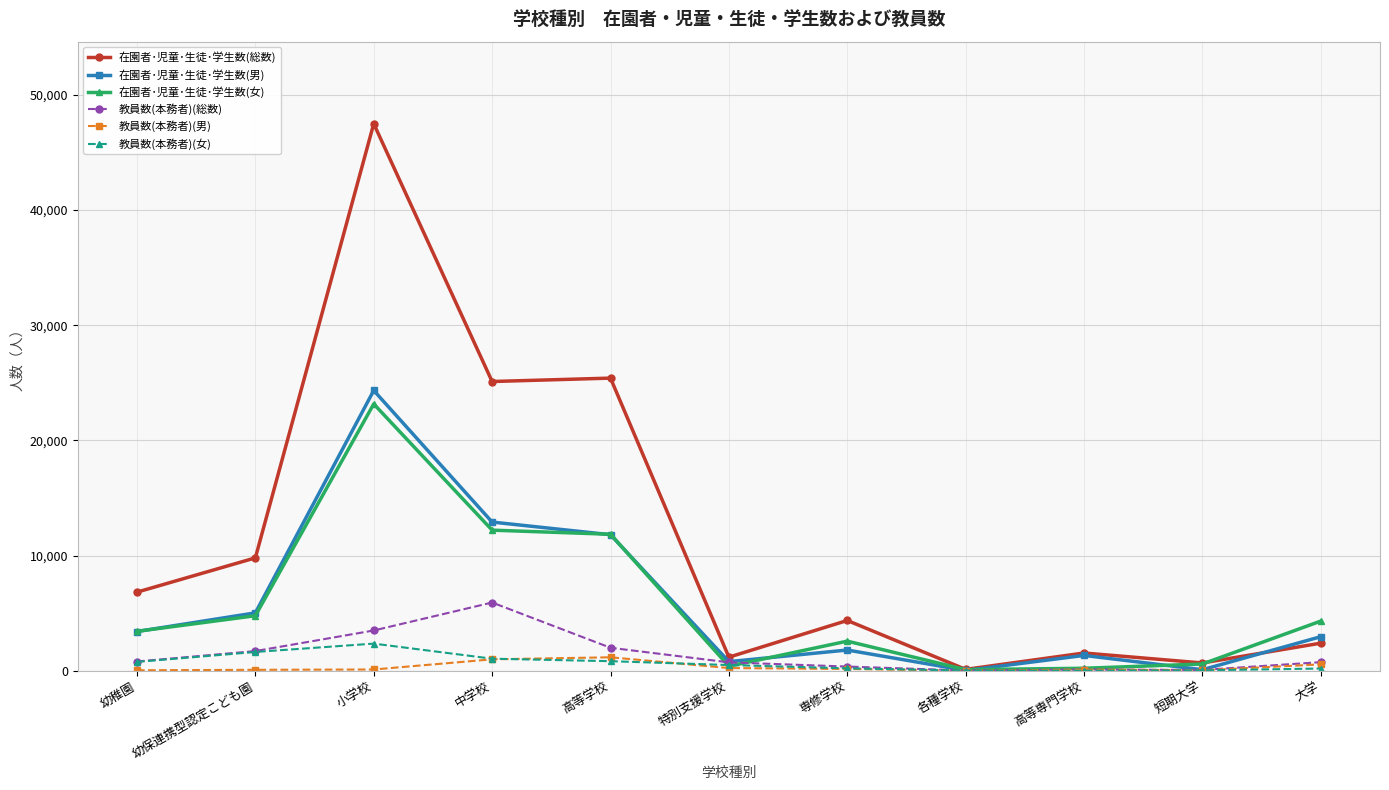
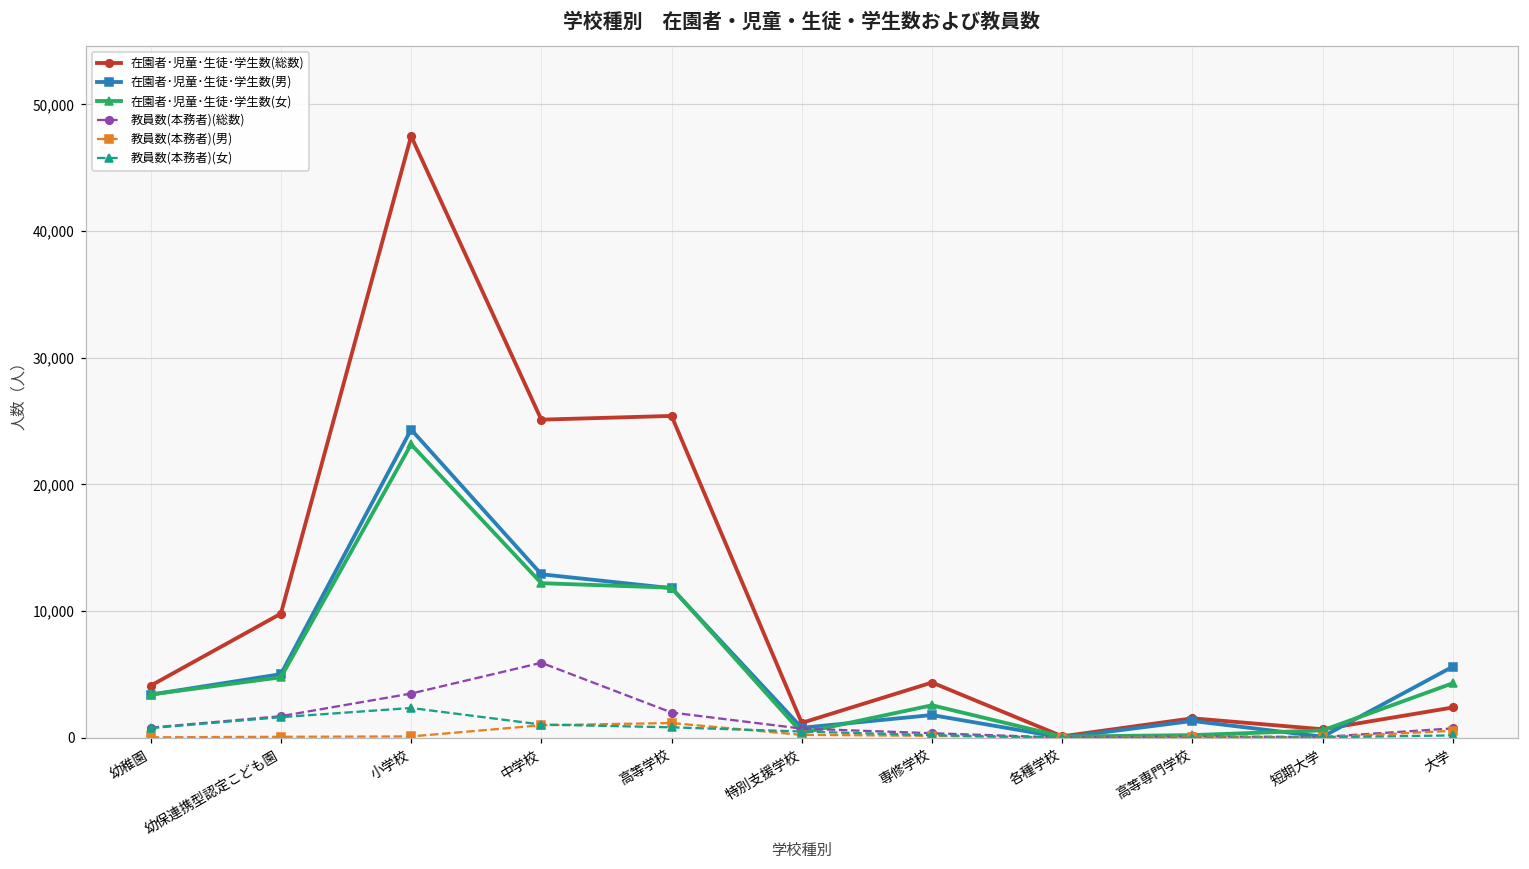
在園者･児童･生徒･学生数(総数), 幼稚園: 6,800 -> 4,100
在園者･児童･生徒･学生数(男), 大学: 3,000 -> 5,600
